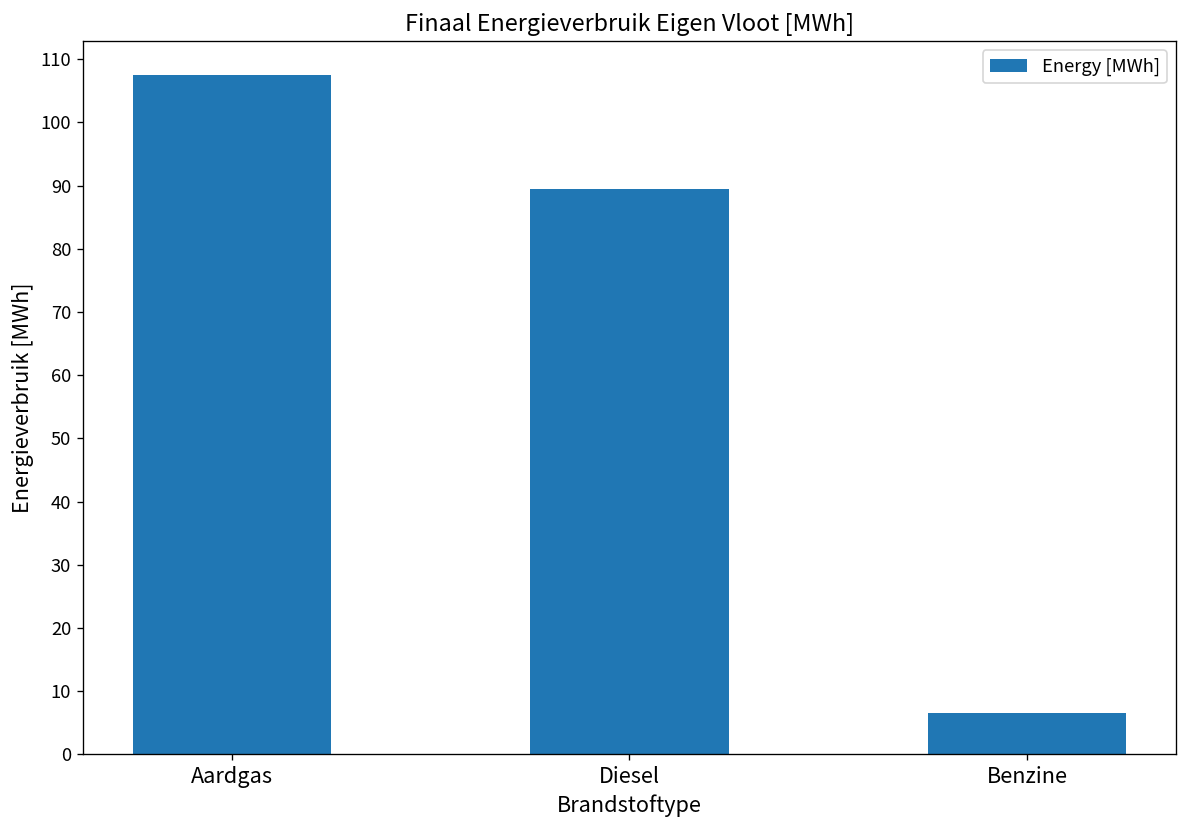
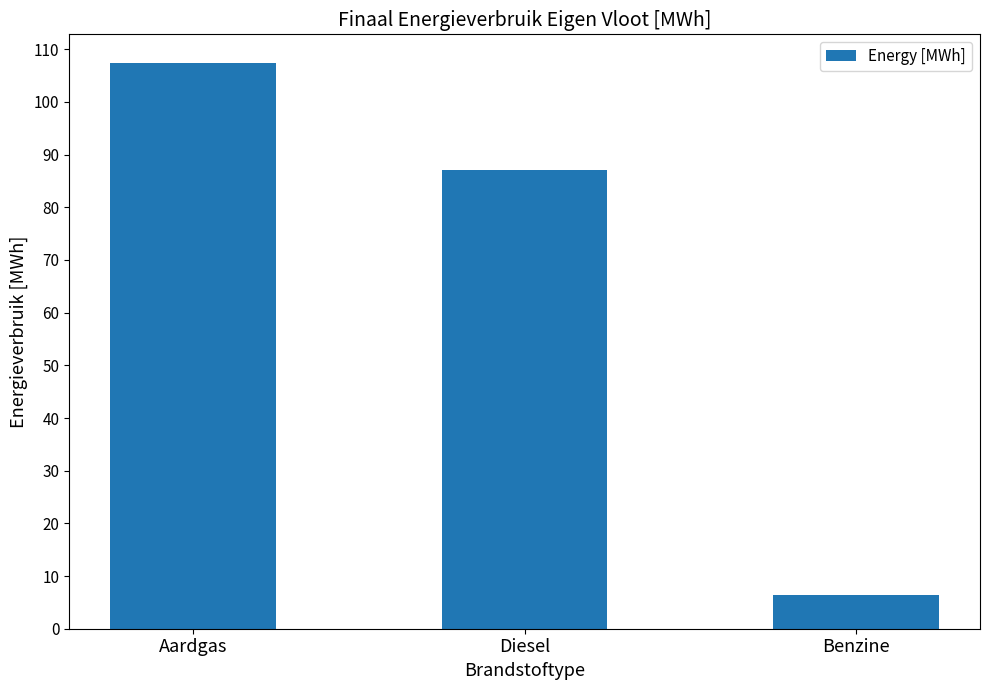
Diesel: 89 -> 87
